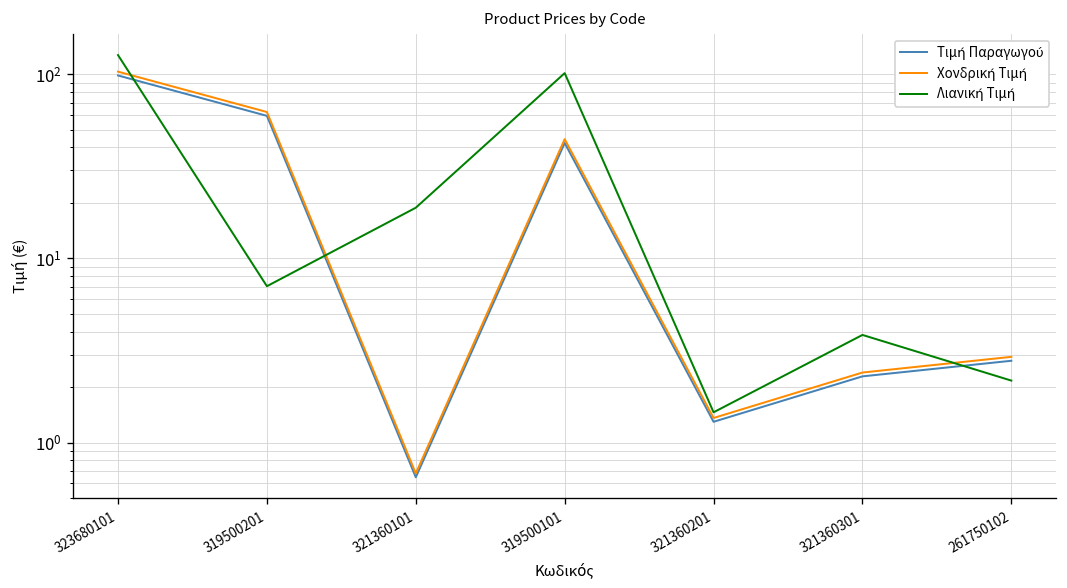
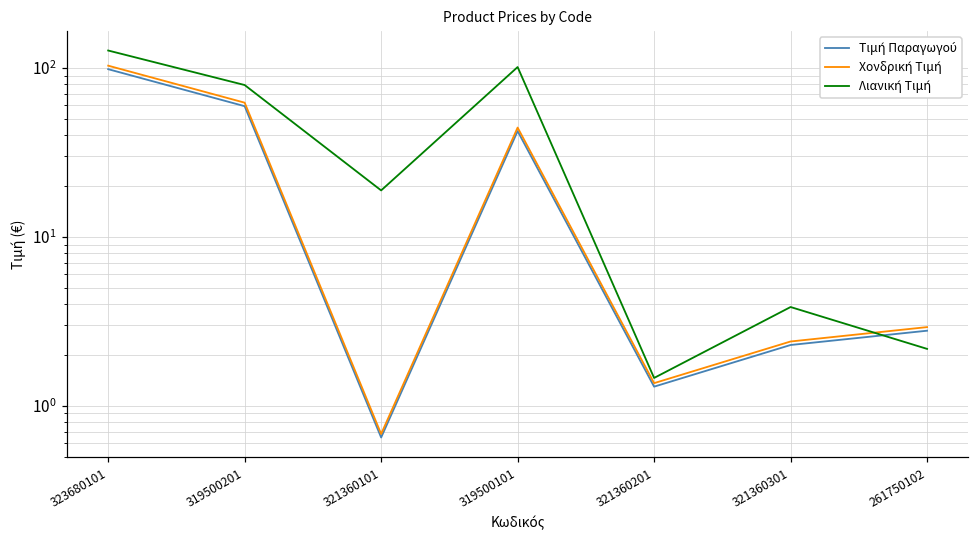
Λιανική Τιμή, 319500201: 7 -> 80
